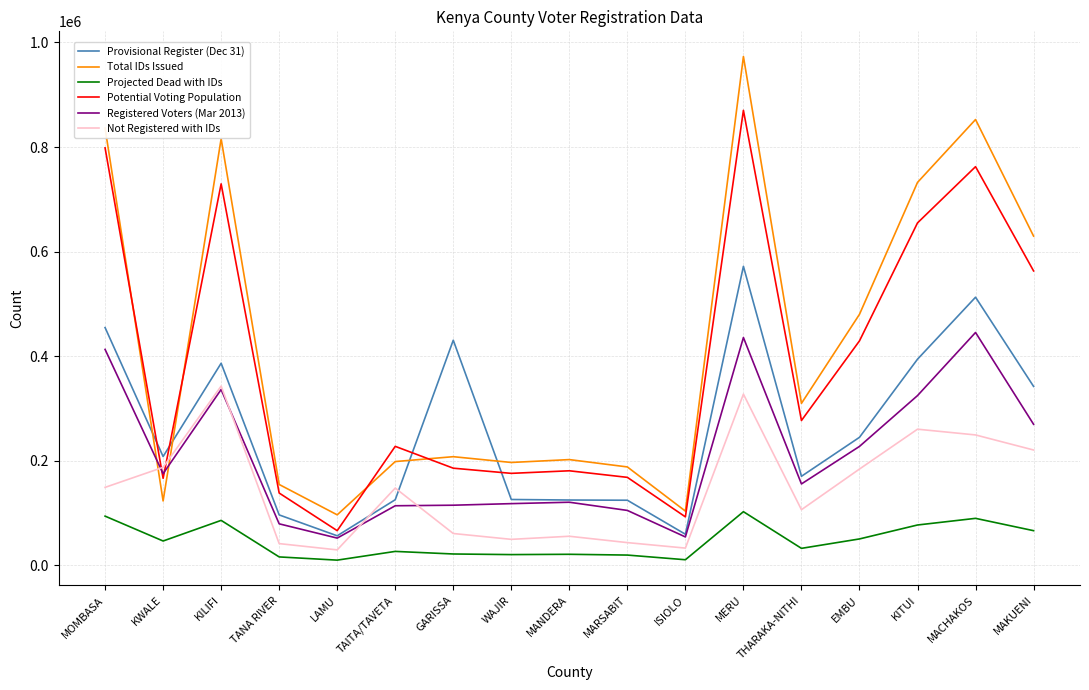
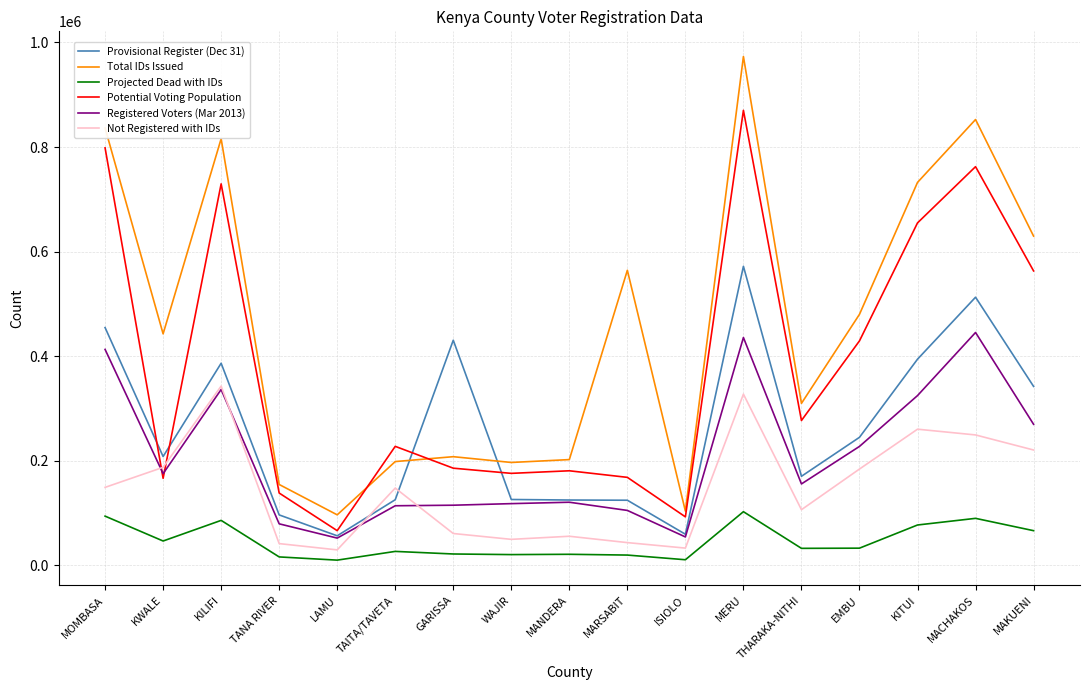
Total IDs Issued, KWALE: 120000 -> 440000
Total IDs Issued, MARSABIT: 190000 -> 560000
Projected Dead with IDs, EMBU: 50000 -> 30000
